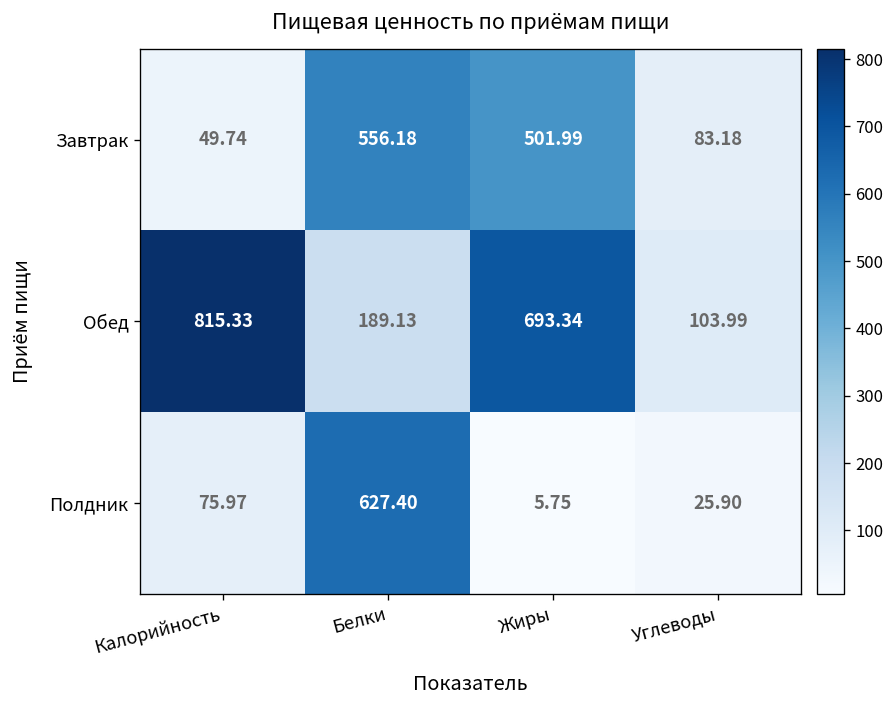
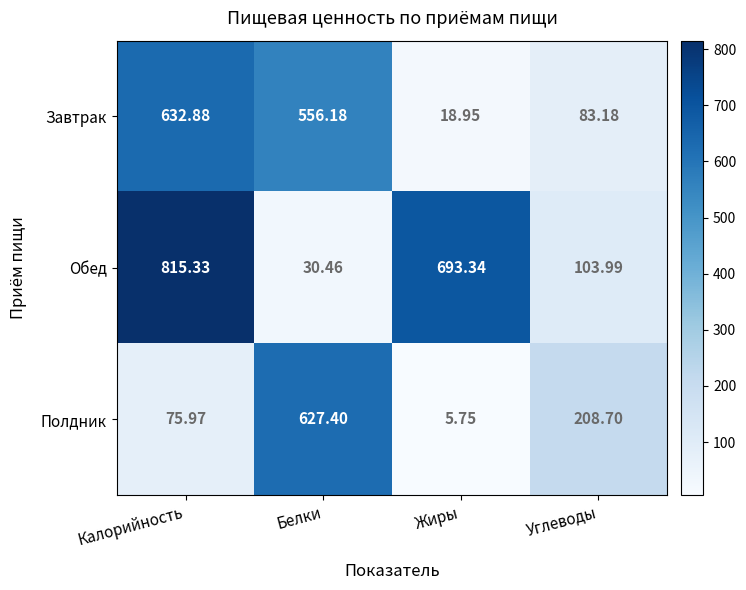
Завтрак, Калорийность: 49.74 -> 632.88
Завтрак, Жиры: 501.99 -> 18.95
Обед, Белки: 189.13 -> 30.46
Полдник, Углеводы: 25.90 -> 208.70
